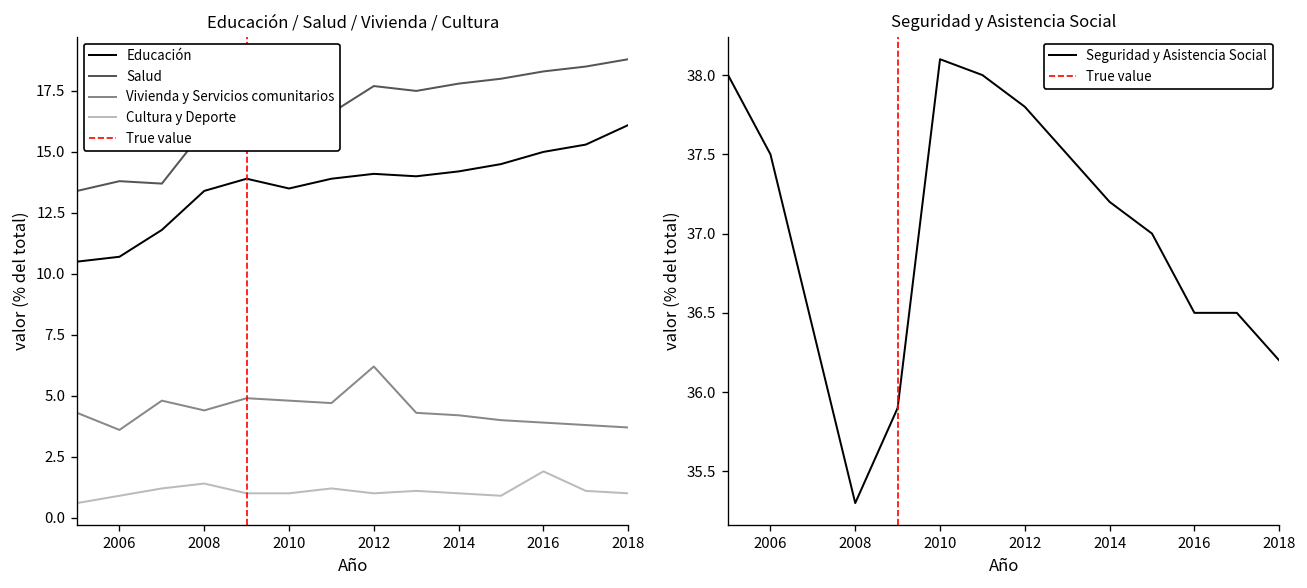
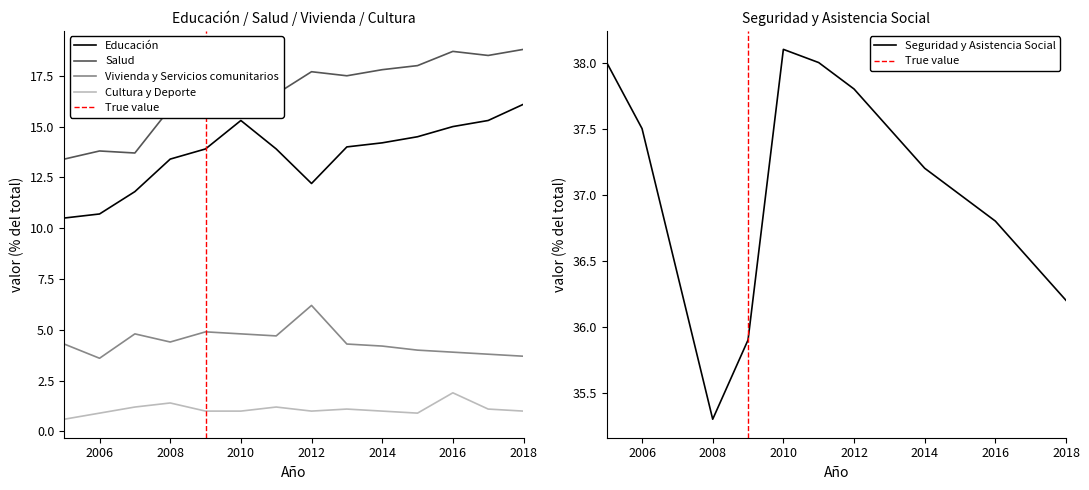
Educación / Salud / Vivienda / Cultura, Educación, 2010: 13.5 -> 15.3
Educación / Salud / Vivienda / Cultura, Educación, 2012: 14.1 -> 12.2
Educación / Salud / Vivienda / Cultura, Salud, 2016: 18.3 -> 18.7
Seguridad y Asistencia Social, 2016: 36.5 -> 36.8
